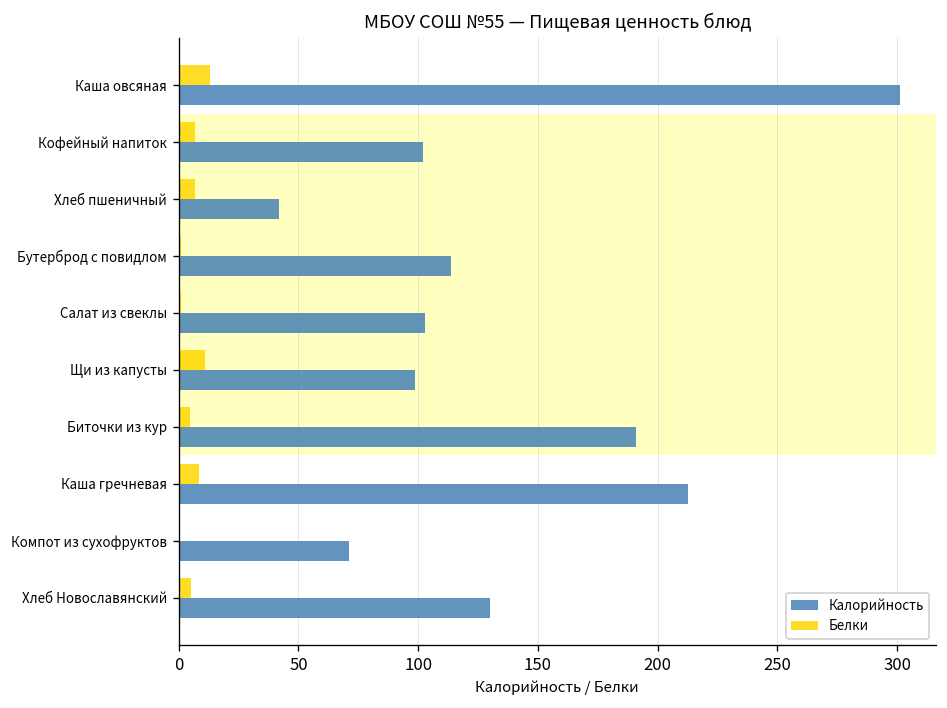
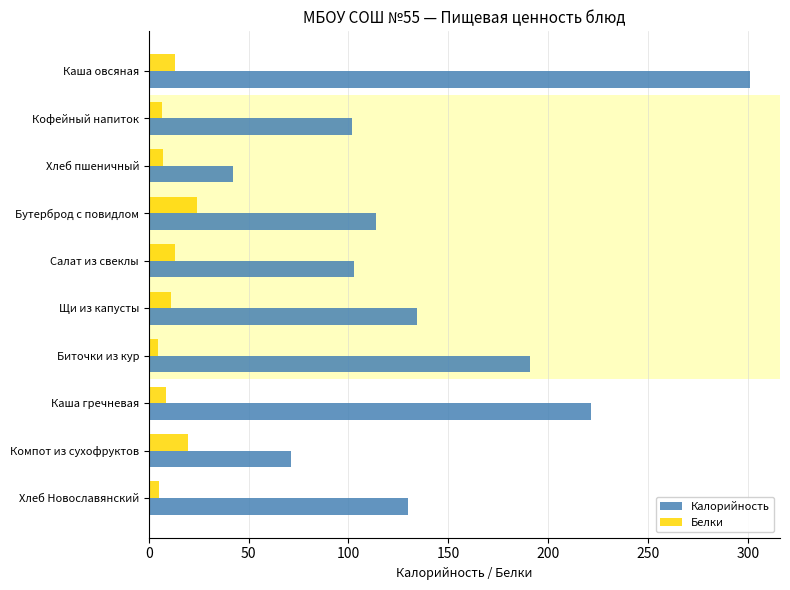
Белки, Бутерброд с повидлом: 1 -> 24
Белки, Салат из свеклы: 1 -> 13
Калорийность, Щи из капусты: 99 -> 134
Калорийность, Каша гречневая: 213 -> 222
Белки, Компот из сухофруктов: 1 -> 20
